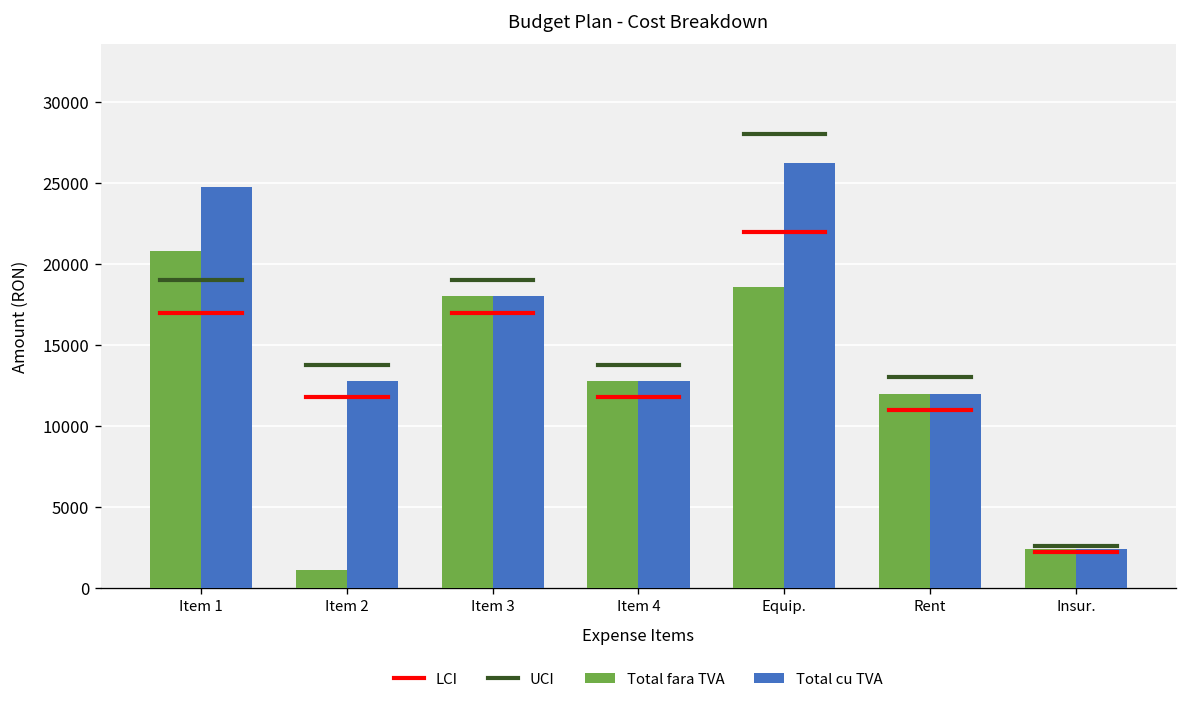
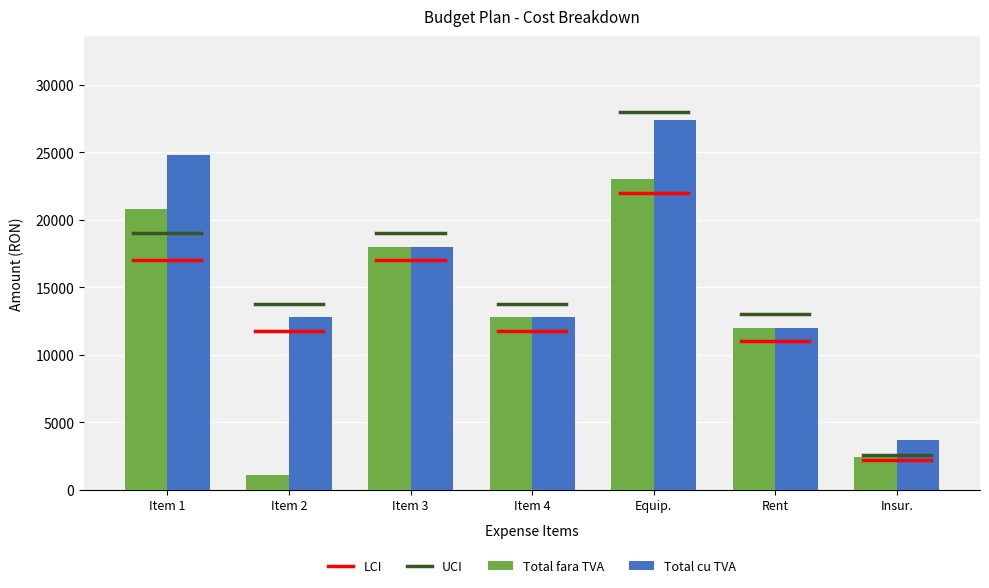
Total fara TVA, Equip.: 18600 -> 23000
Total cu TVA, Equip.: 26200 -> 27400
Total cu TVA, Insur.: 2400 -> 3700
